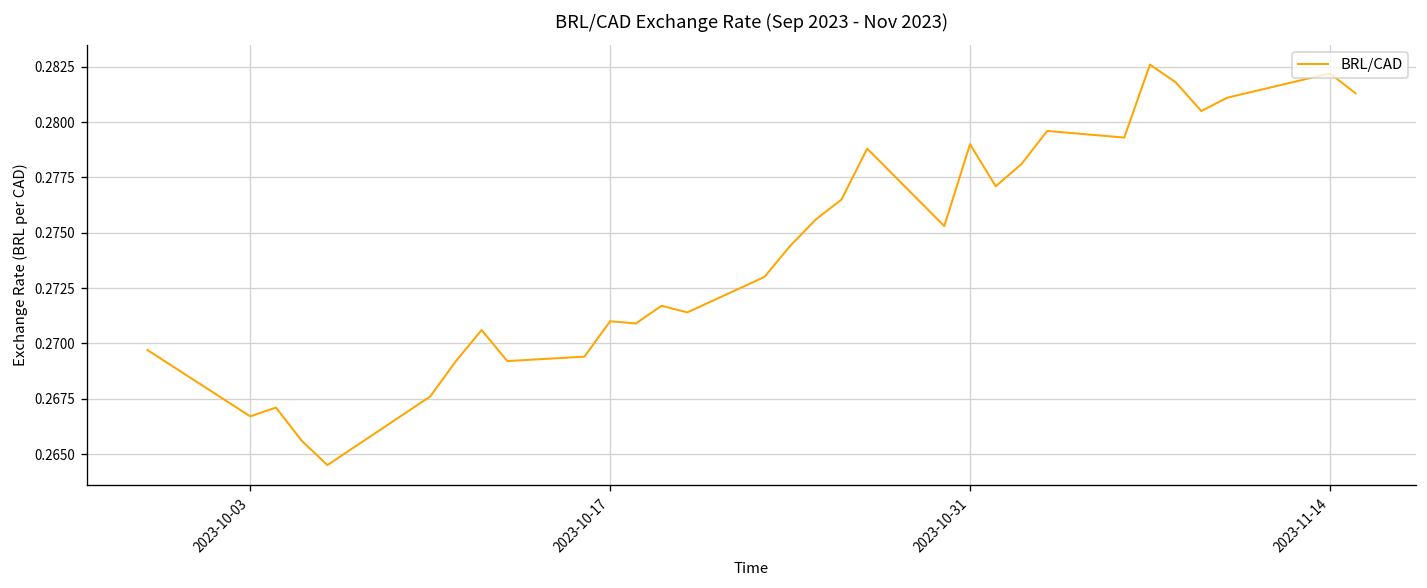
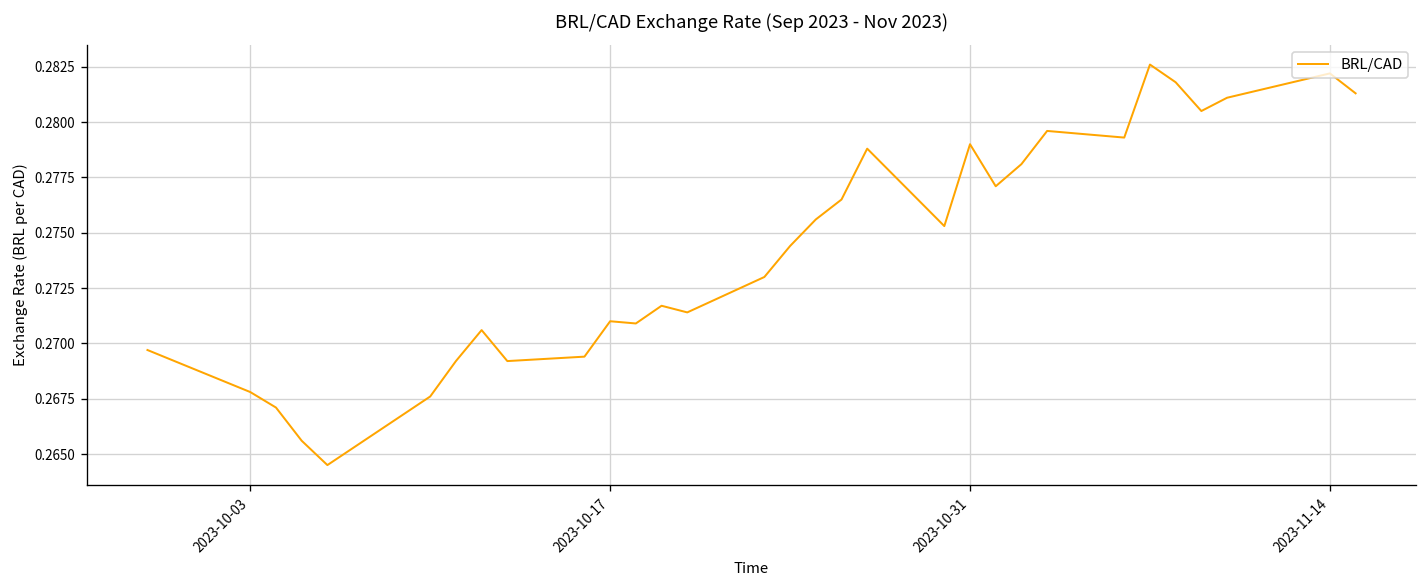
2023-10-03: 0.2667 -> 0.2678
